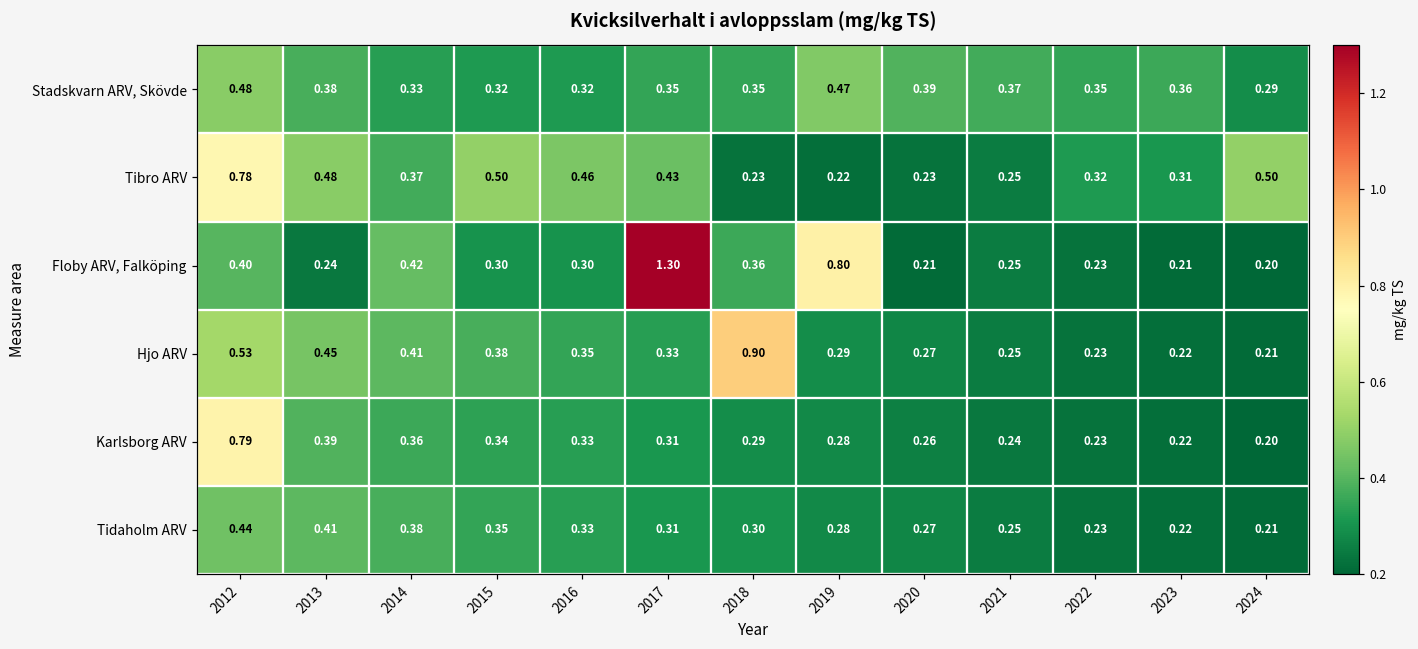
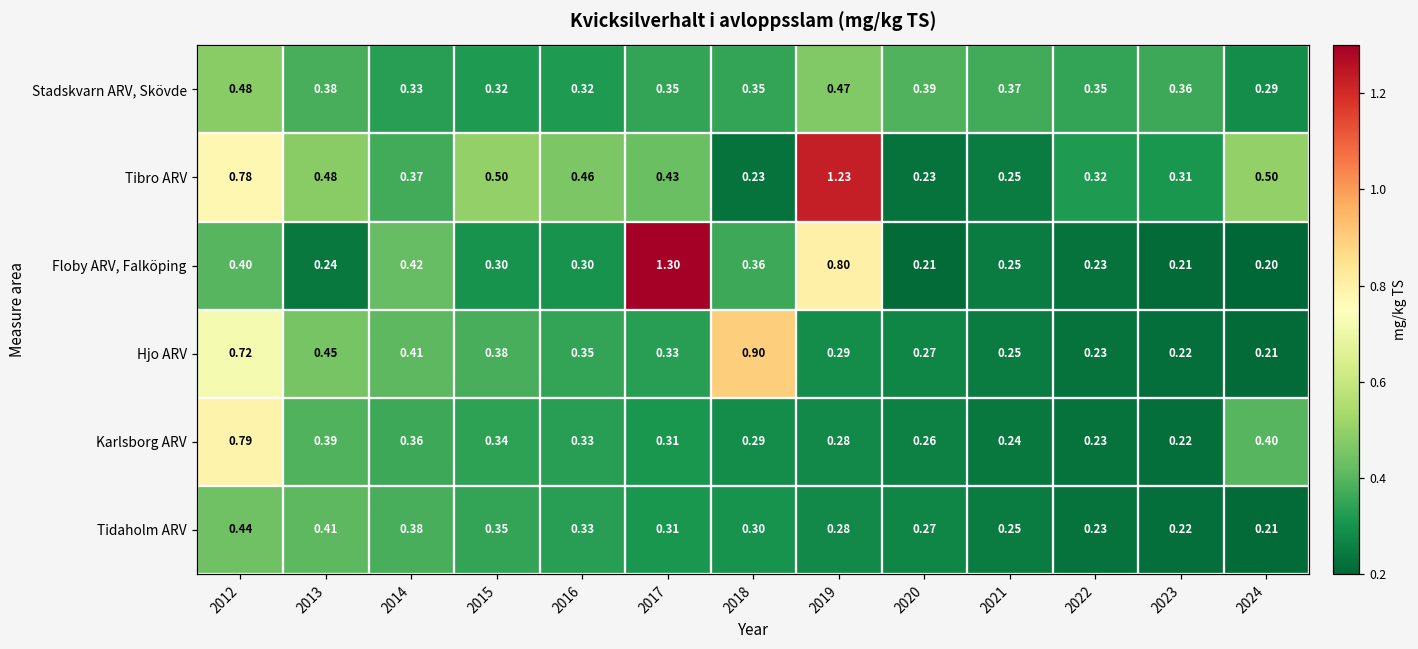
Tibro ARV, 2019: 0.22 -> 1.23
Hjo ARV, 2012: 0.53 -> 0.72
Karlsborg ARV, 2024: 0.20 -> 0.40
